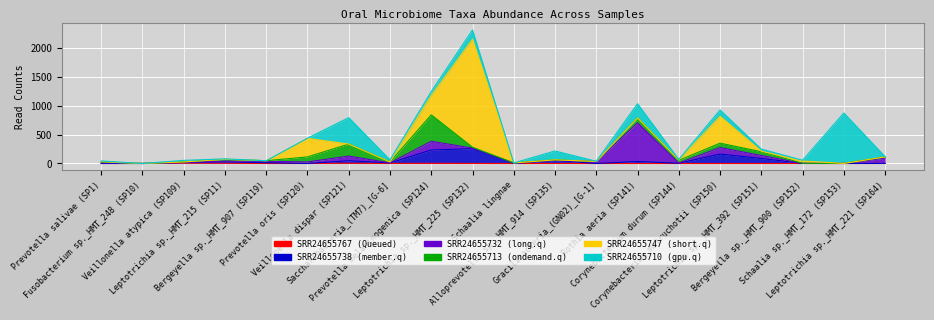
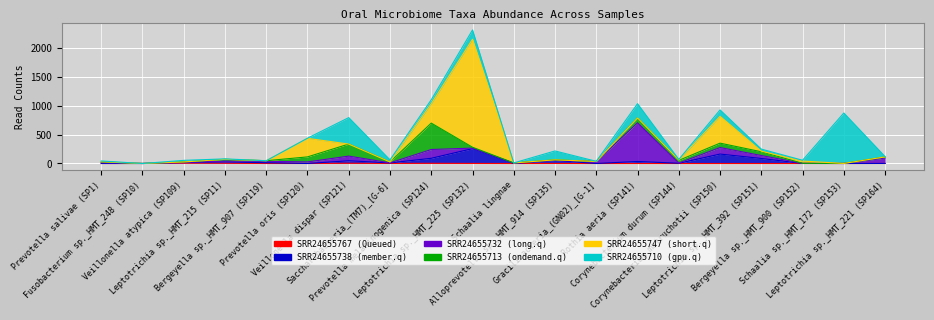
SRR24655738 (member.q), Prevotella melaninogenica (SP124): 200 -> 100
